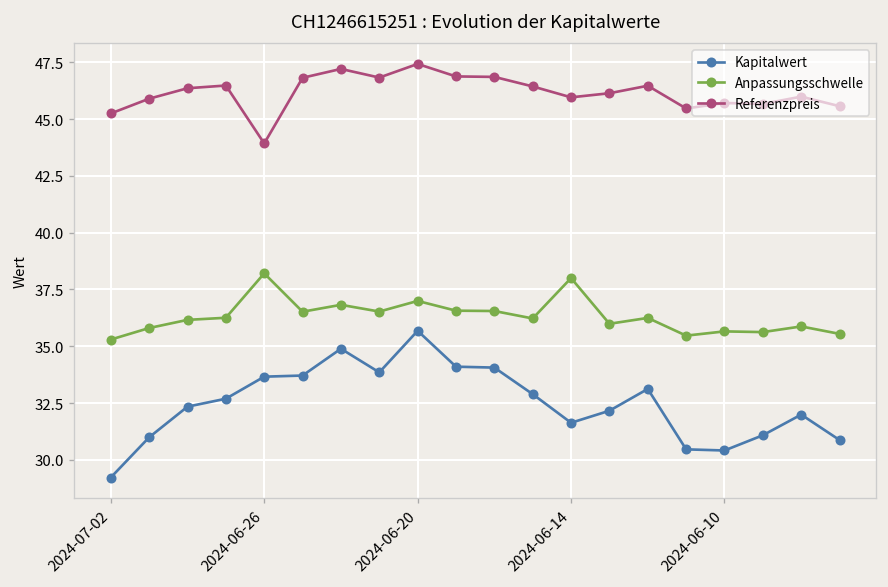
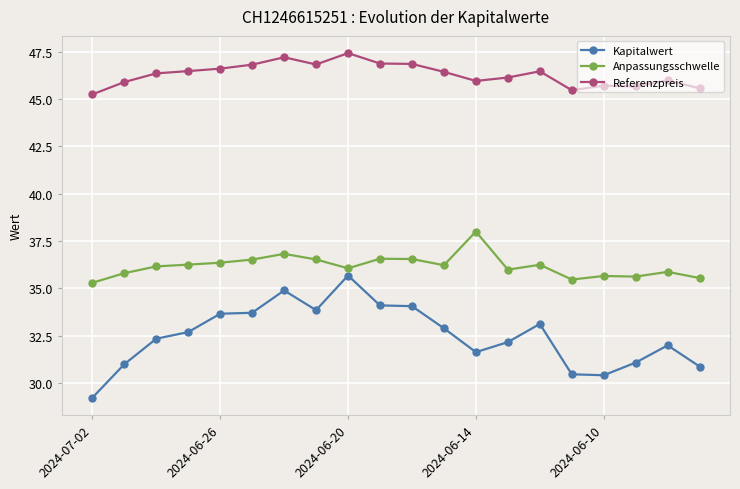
Anpassungsschwelle, 2024-06-26: 38.2 -> 36.4
Referenzpreis, 2024-06-26: 43.9 -> 46.6
Anpassungsschwelle, 2024-06-20: 37.0 -> 36.1
